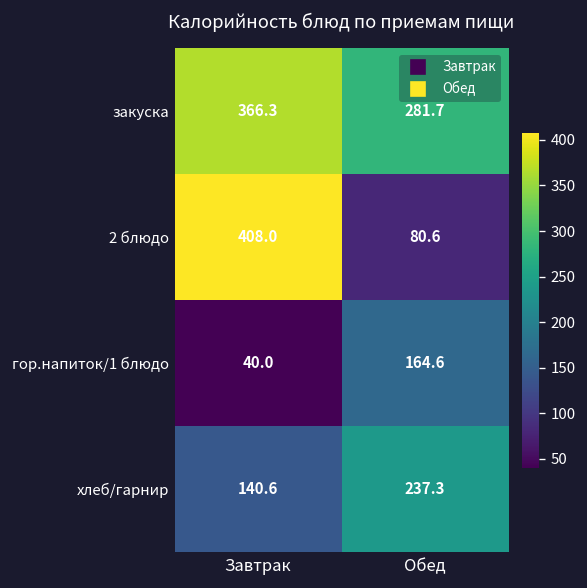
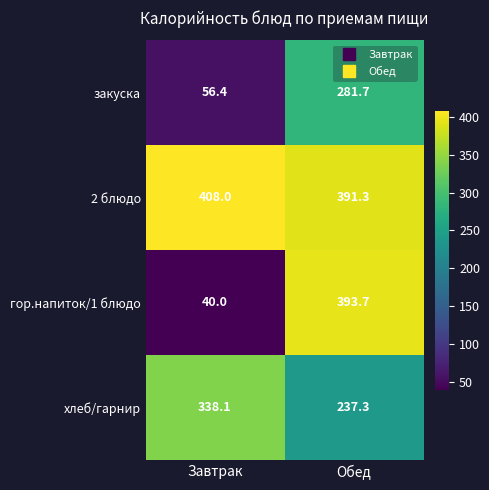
закуска, Завтрак: 366.3 -> 56.4
2 блюдо, Обед: 80.6 -> 391.3
гор.напиток/1 блюдо, Обед: 164.6 -> 393.7
хлеб/гарнир, Завтрак: 140.6 -> 338.1
